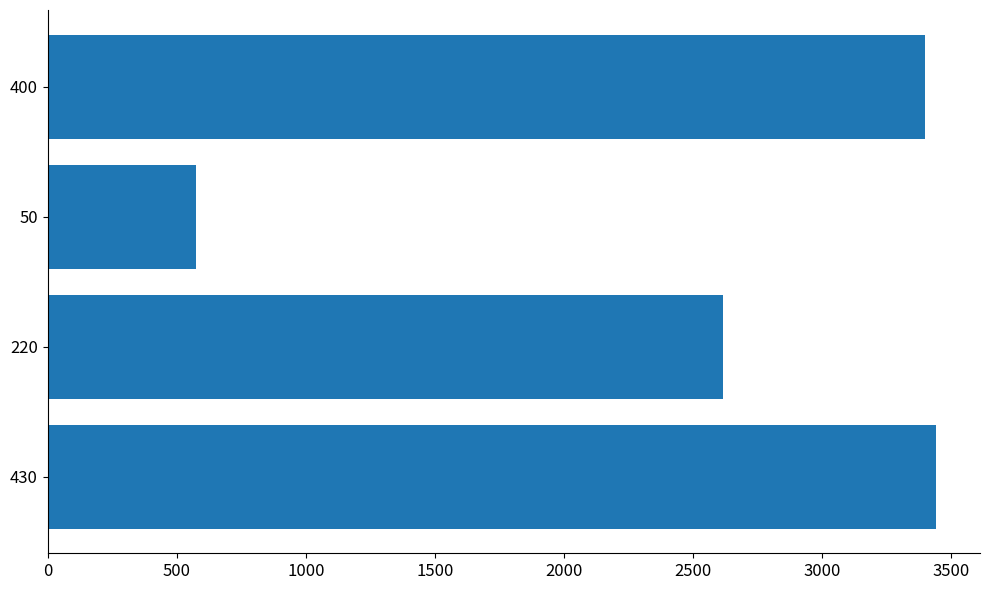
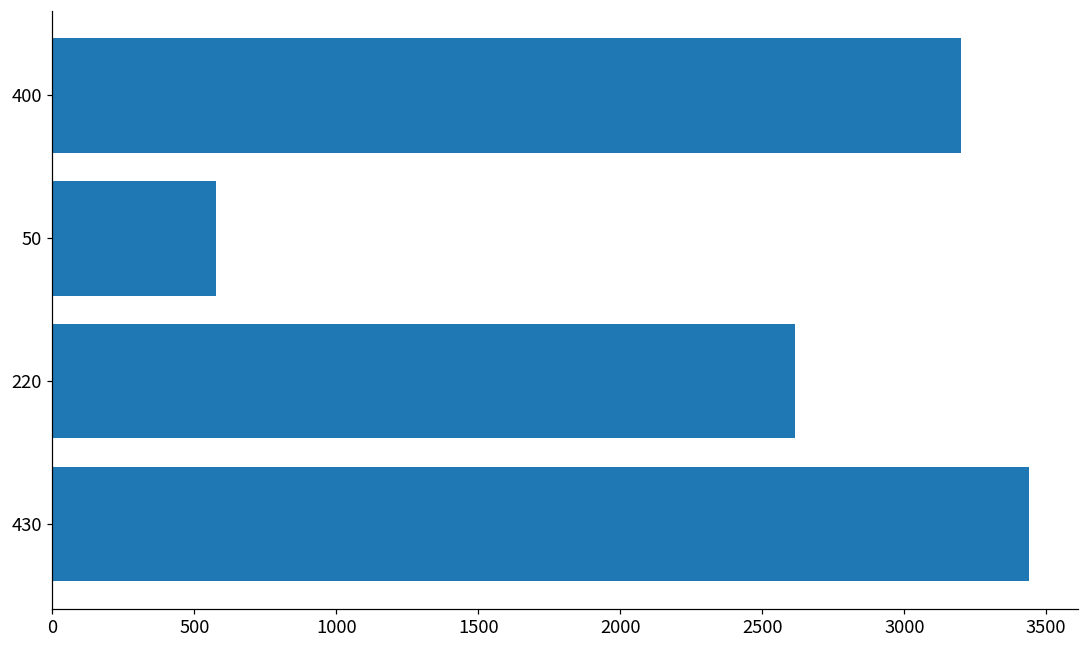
400: 3400 -> 3200
